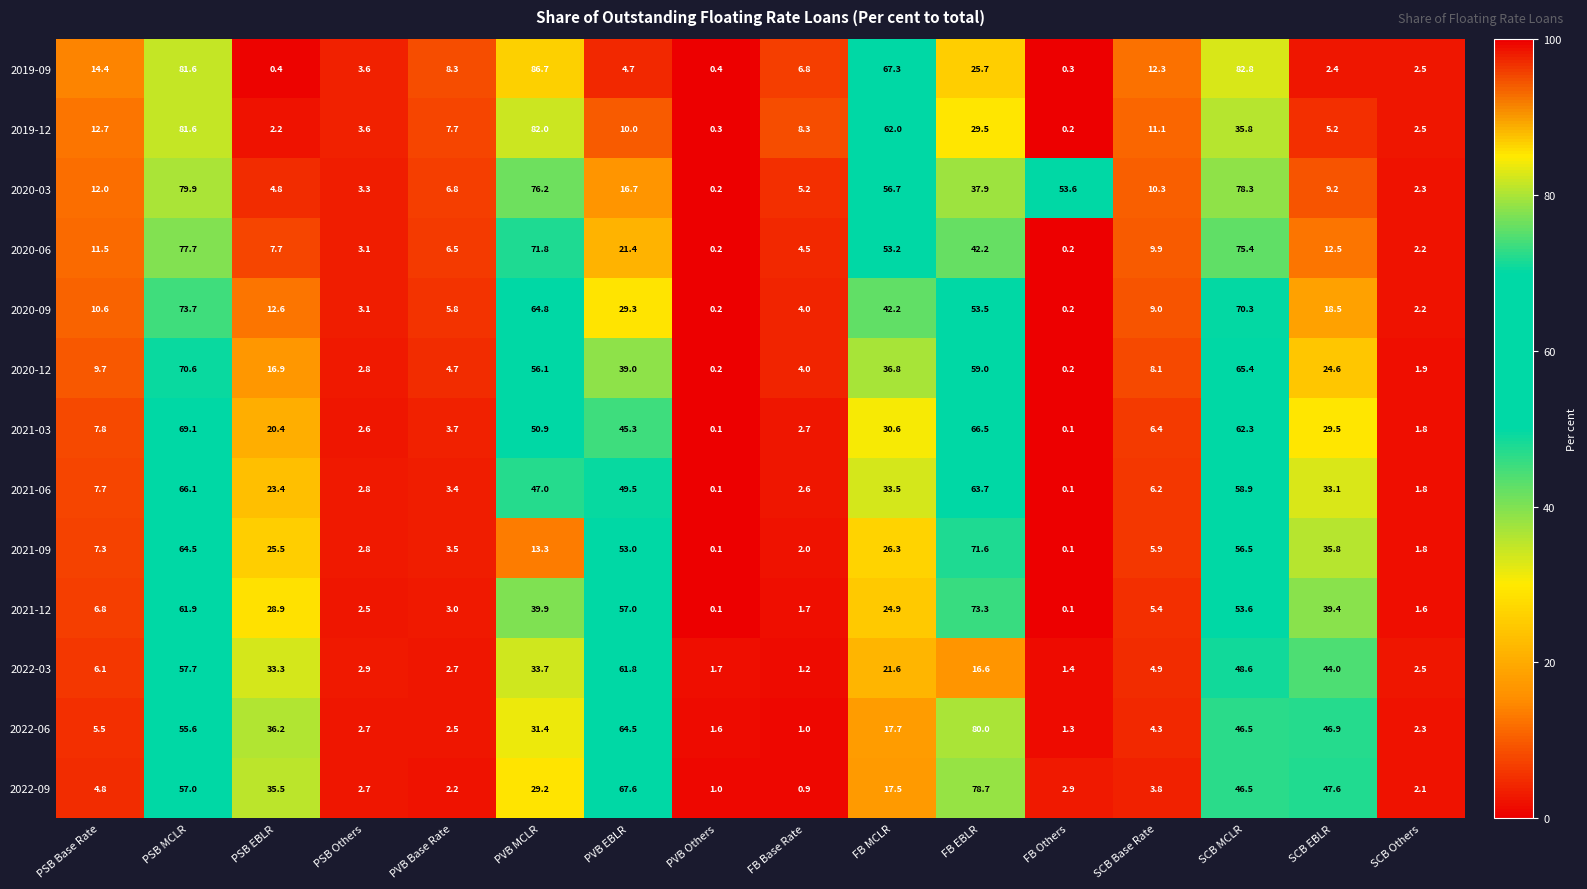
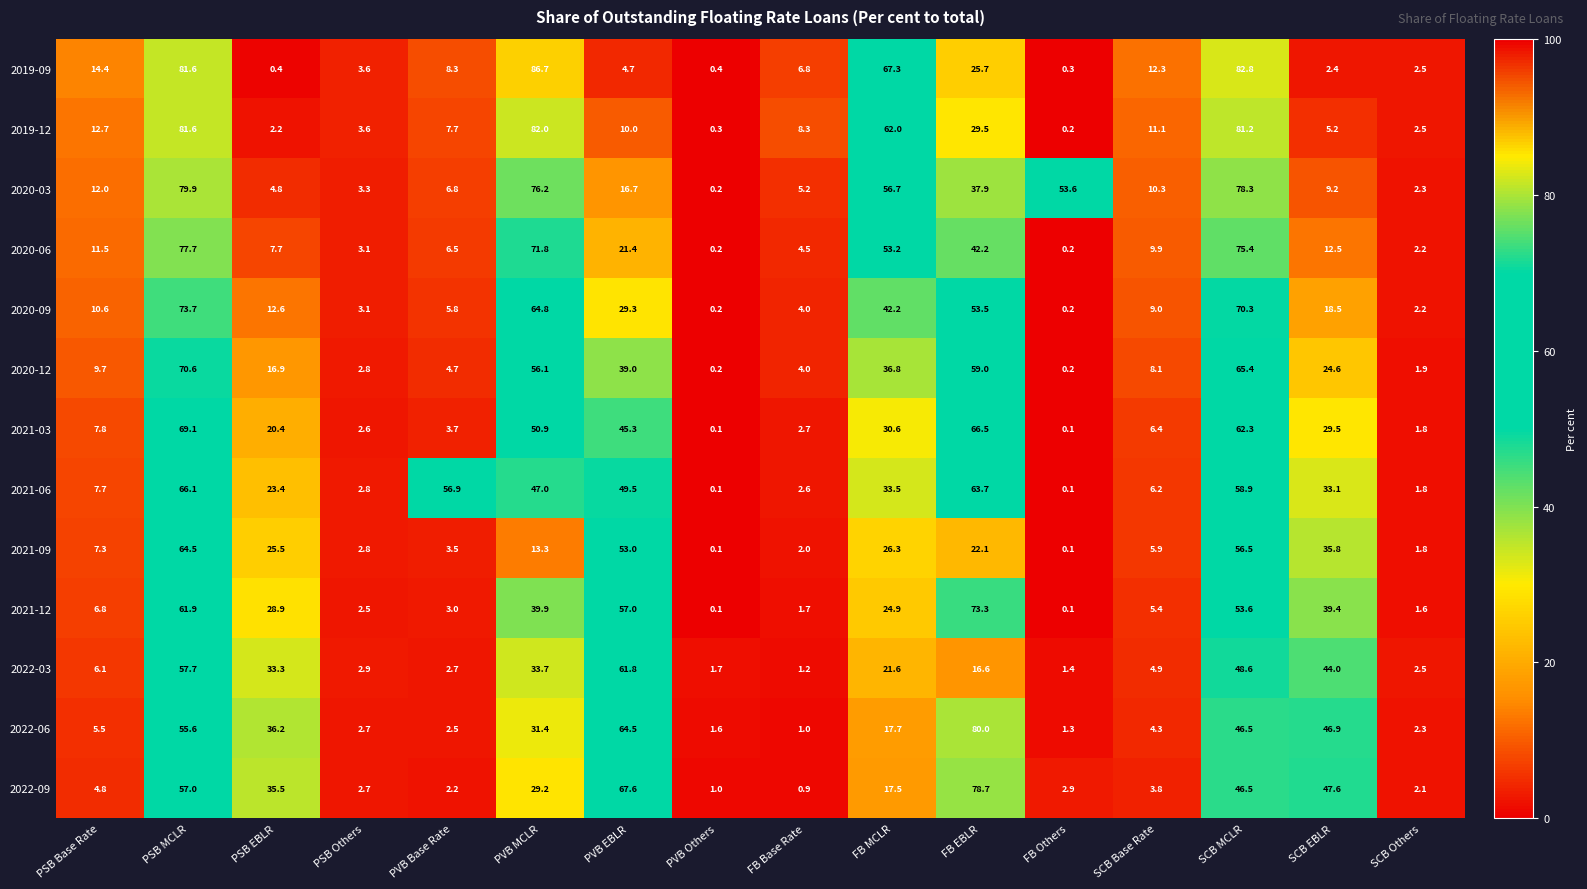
2019-12, SCB MCLR: 35.8 -> 81.2
2021-06, PVB Base Rate: 3.4 -> 56.9
2021-09, FB EBLR: 71.6 -> 22.1
